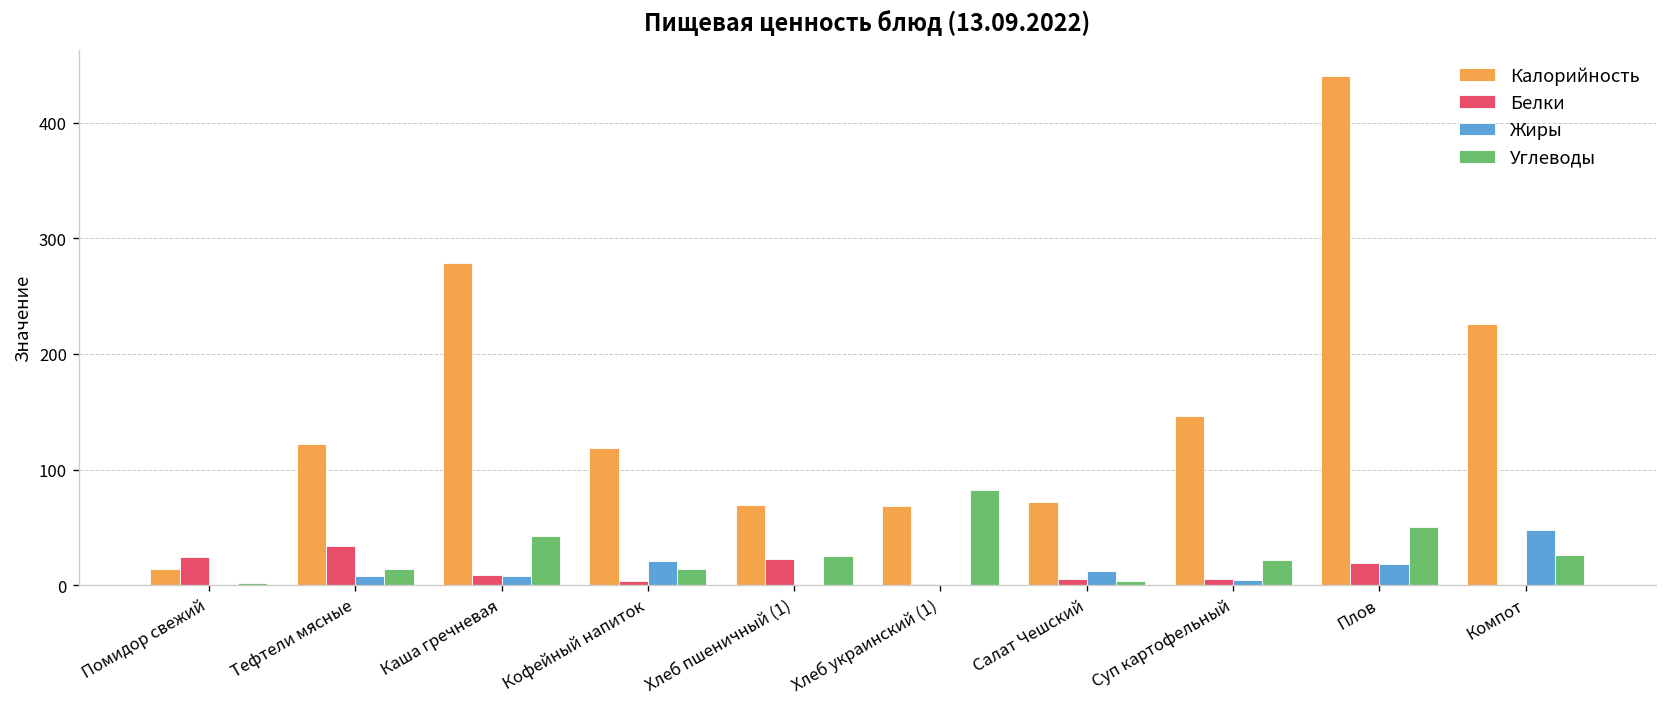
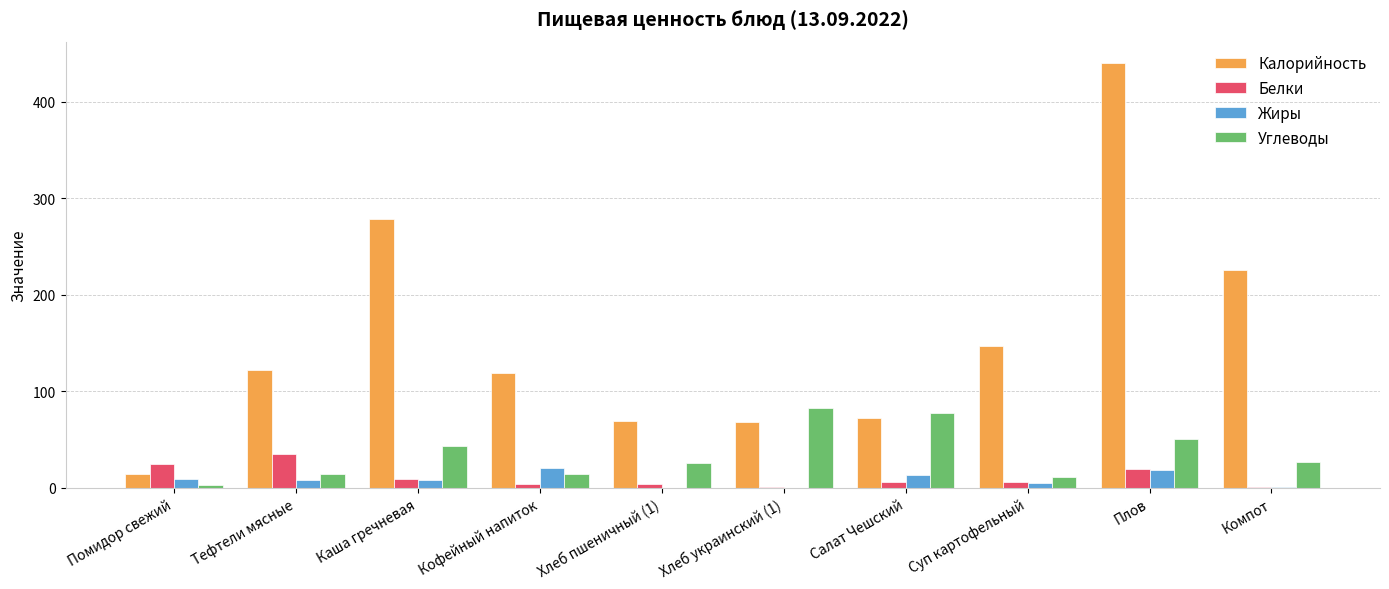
Жиры, Помидор свежий: 0 -> 10
Белки, Хлеб пшеничный (1): 20 -> 0
Углеводы, Салат Чешский: 0 -> 80
Углеводы, Суп картофельный: 20 -> 10
Жиры, Компот: 50 -> 0
